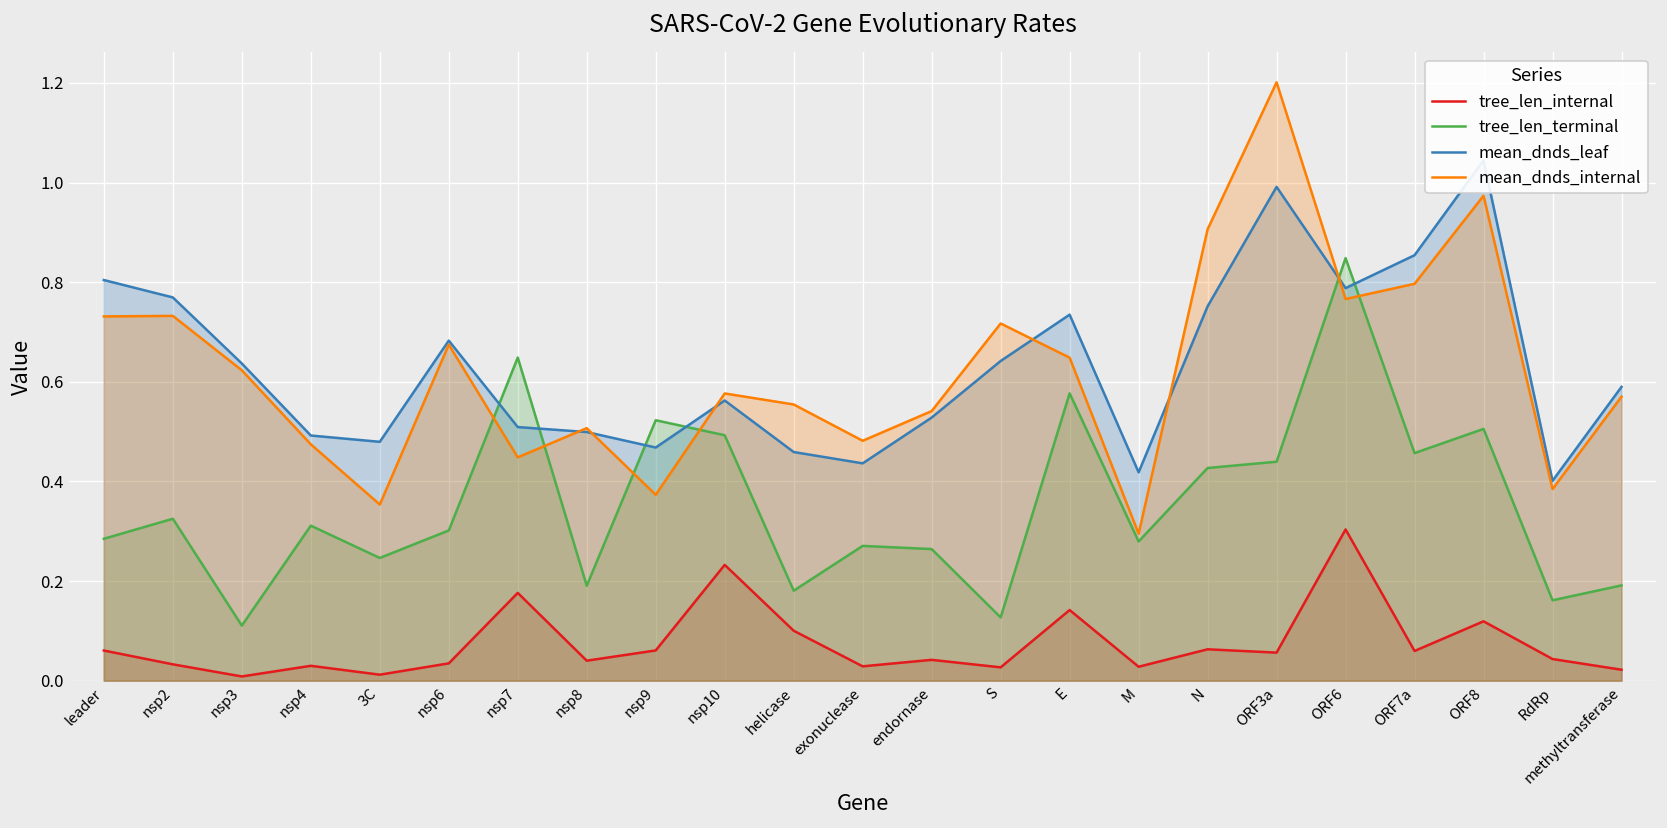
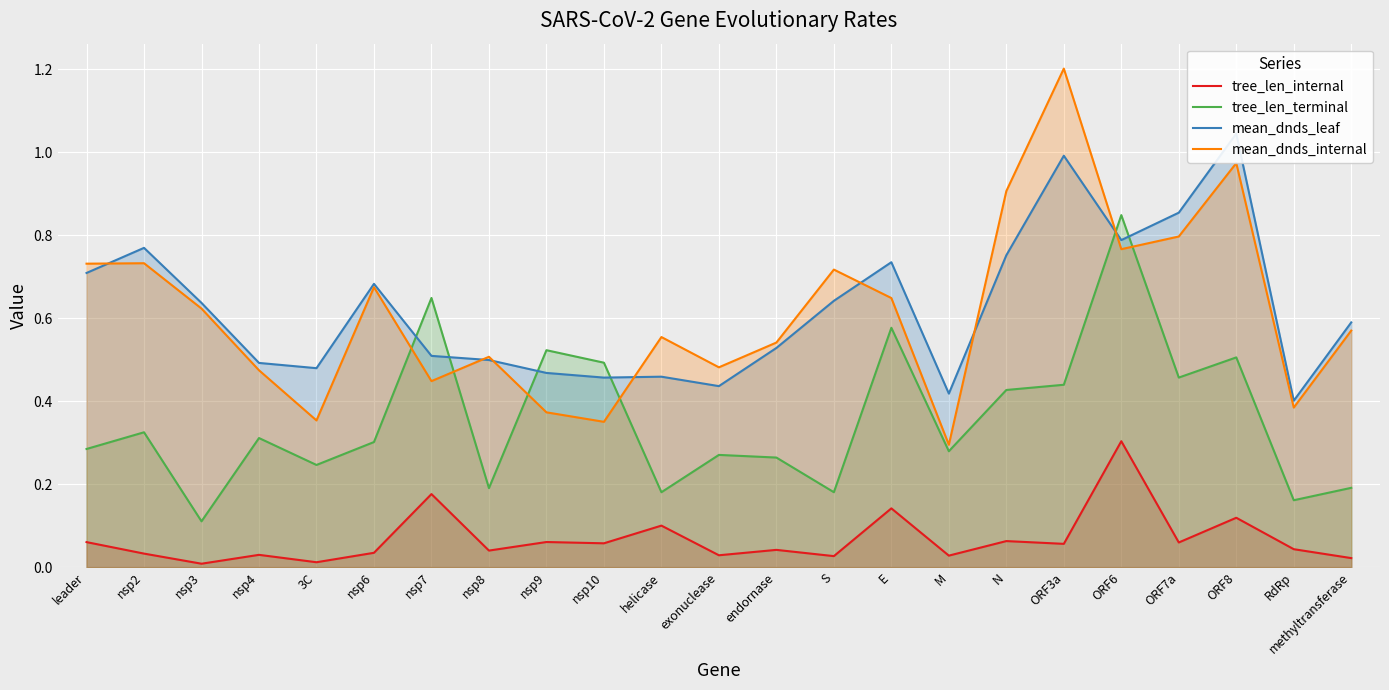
mean_dnds_leaf, leader: 0.80 -> 0.71
tree_len_internal, nsp10: 0.23 -> 0.06
mean_dnds_leaf, nsp10: 0.56 -> 0.46
mean_dnds_internal, nsp10: 0.58 -> 0.35
tree_len_terminal, S: 0.13 -> 0.18
